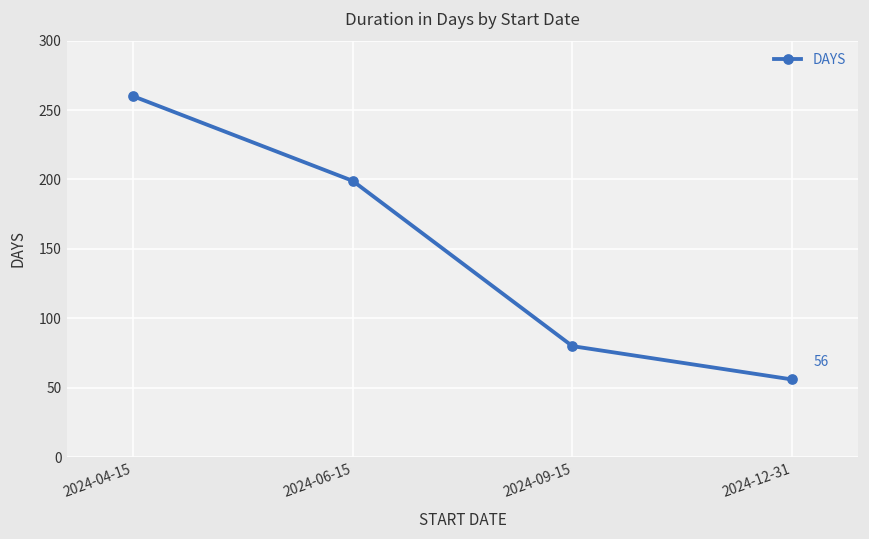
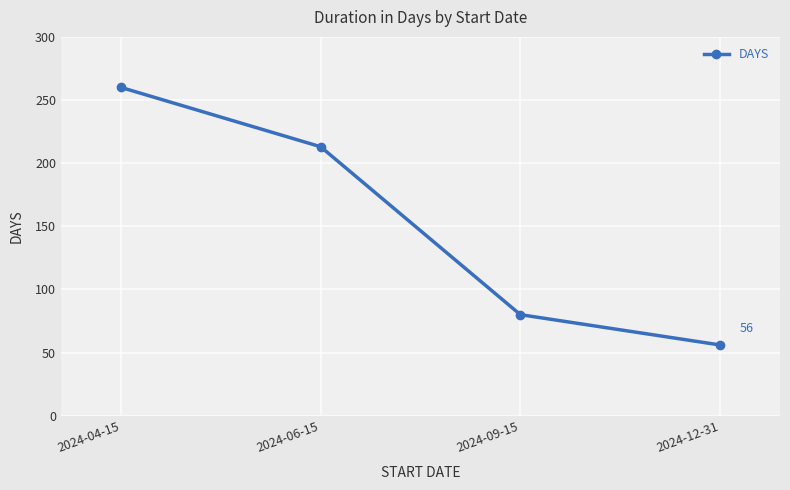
2024-06-15: 199 -> 213
